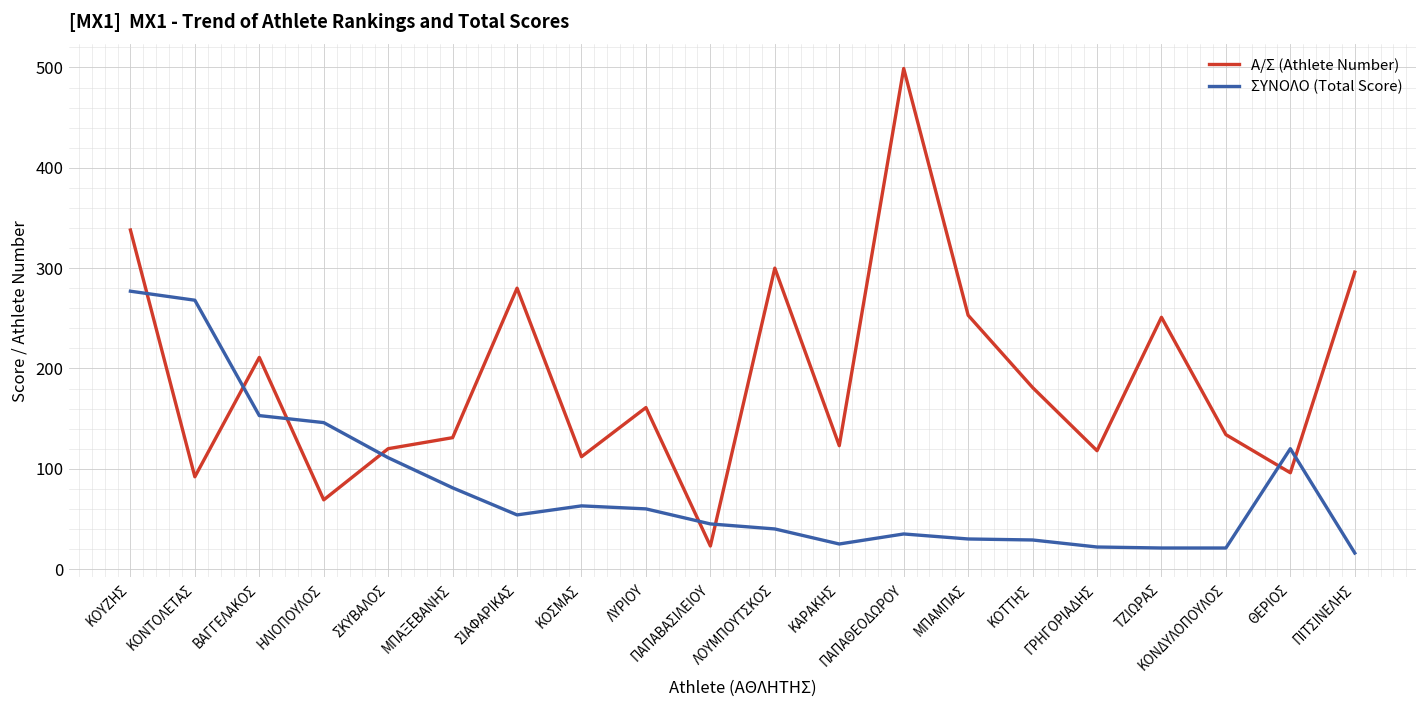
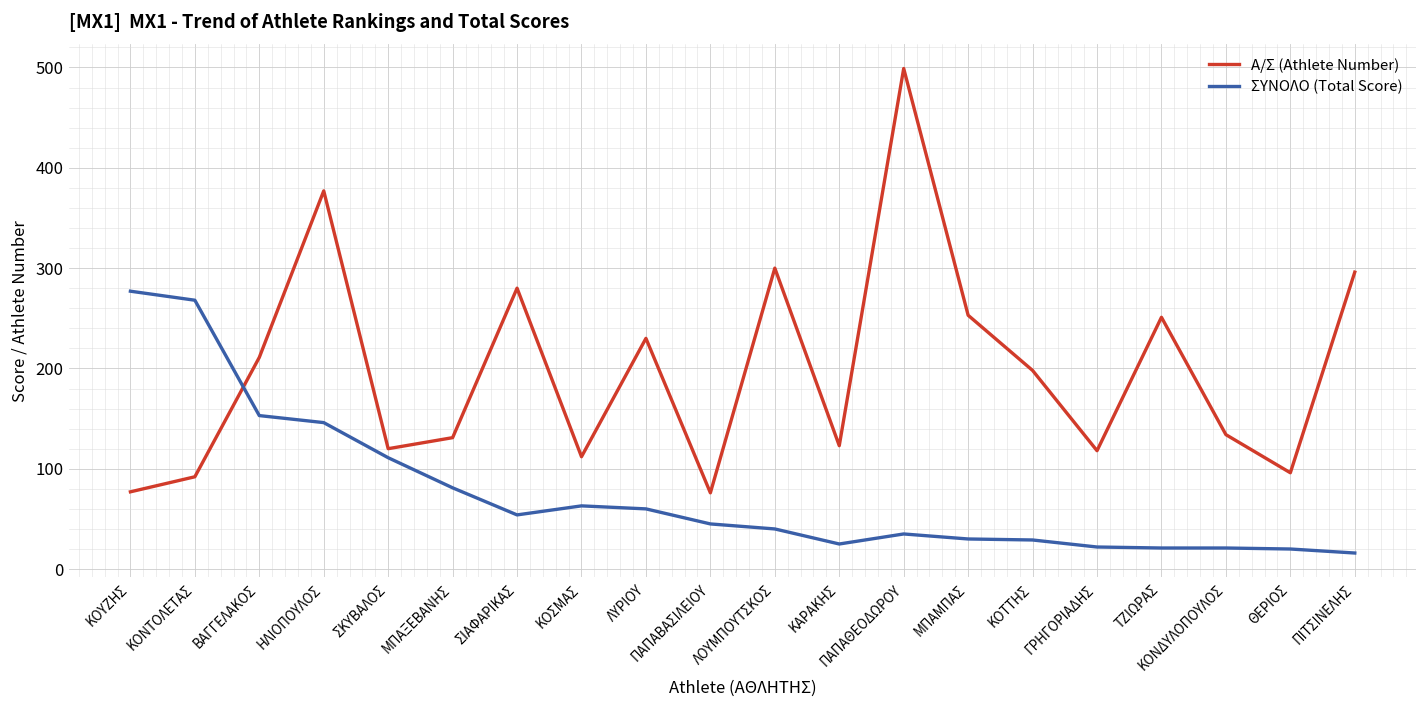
Α/Σ (Athlete Number), ΚΟΥΖΗΣ: 340 -> 80
Α/Σ (Athlete Number), ΗΛΙΟΠΟΥΛΟΣ: 70 -> 380
Α/Σ (Athlete Number), ΛΥΡΙΟΥ: 160 -> 230
Α/Σ (Athlete Number), ΠΑΠΑΒΑΣΙΛΕΙΟΥ: 20 -> 80
Α/Σ (Athlete Number), ΚΟΤΤΗΣ: 180 -> 200
ΣΥΝΟΛΟ (Total Score), ΘΕΡΙΟΣ: 120 -> 20
